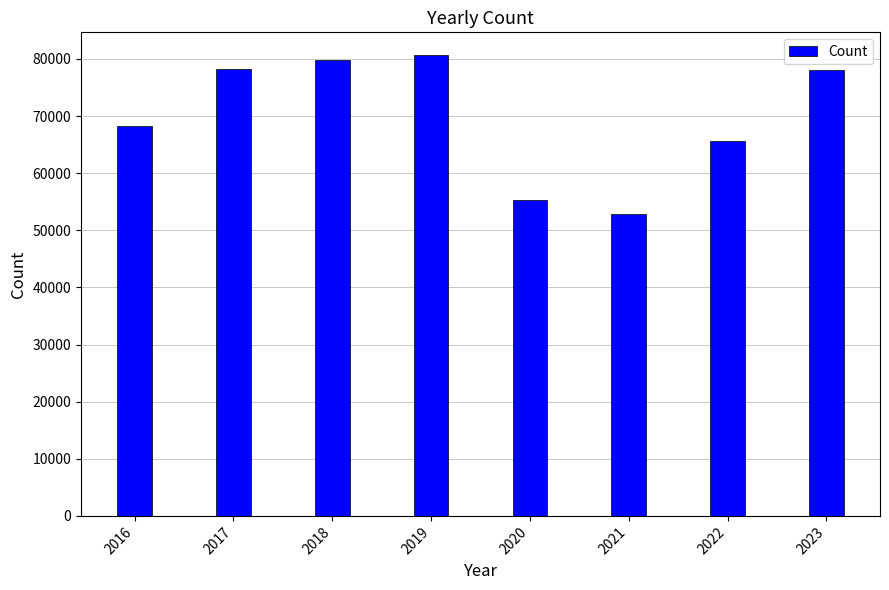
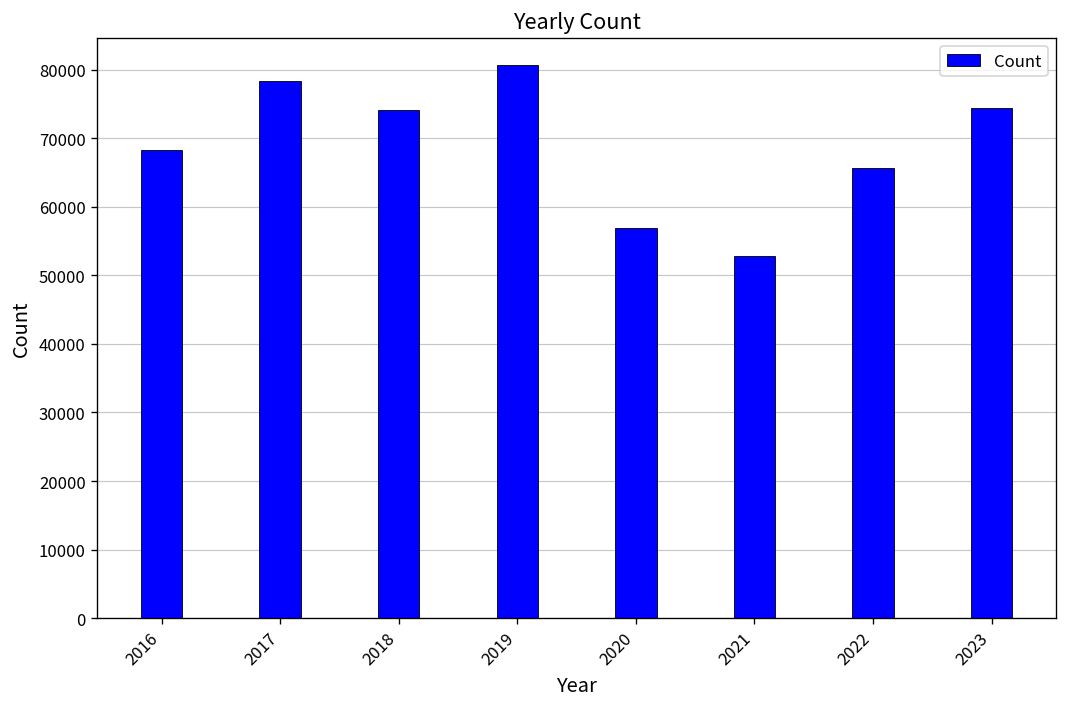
2018: 80000 -> 74000
2020: 55000 -> 57000
2023: 78000 -> 74000
